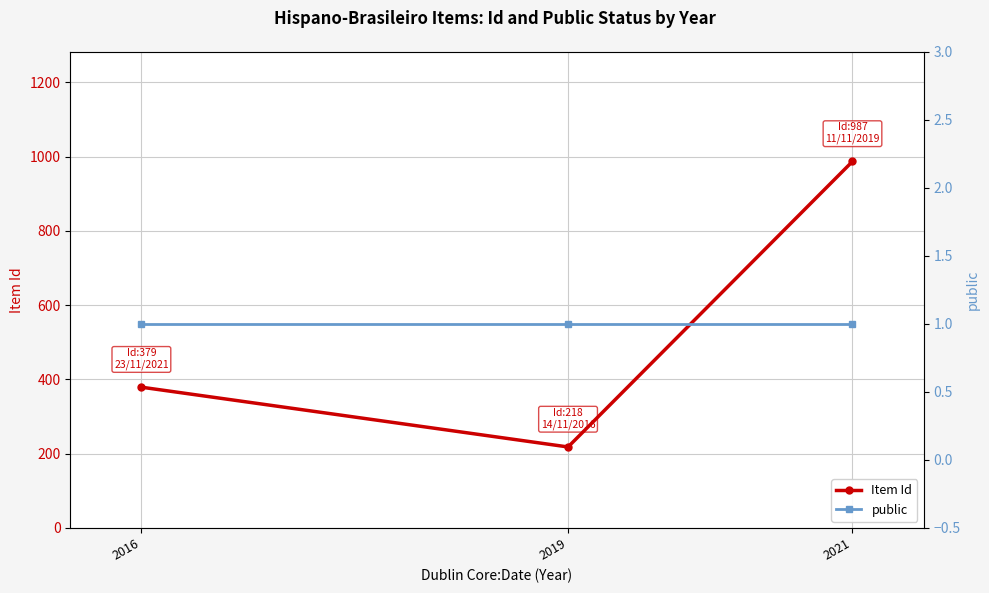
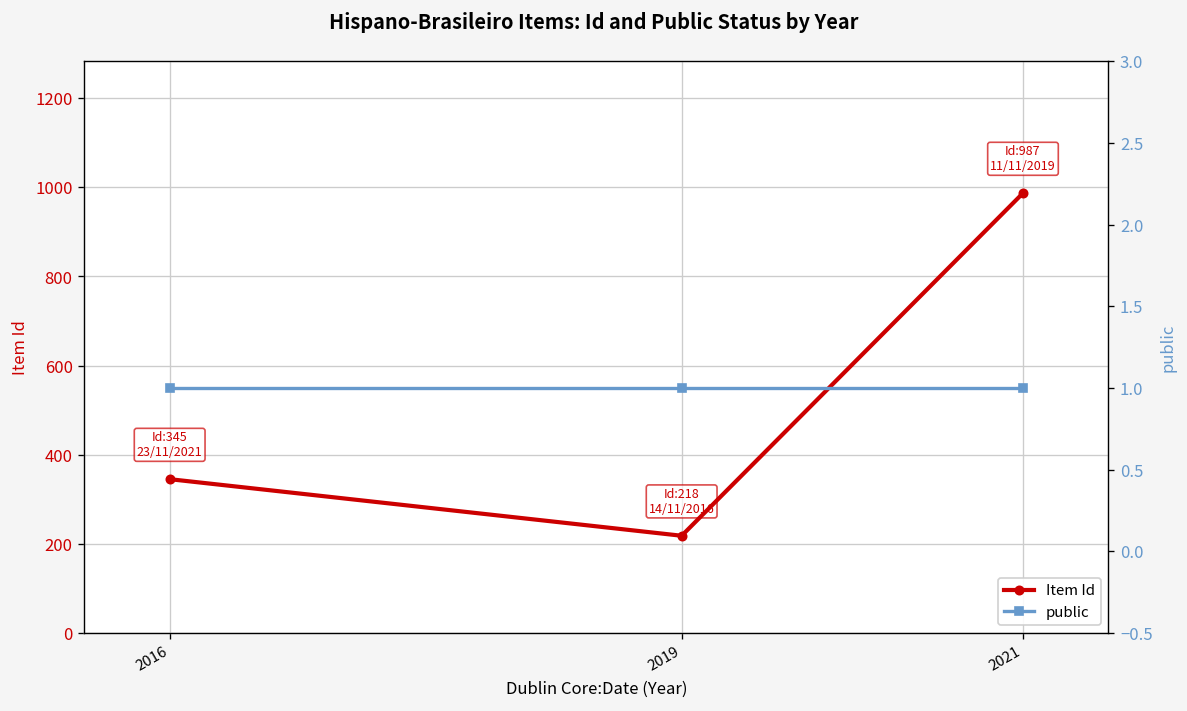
Item Id, 2016: 379 -> 345
